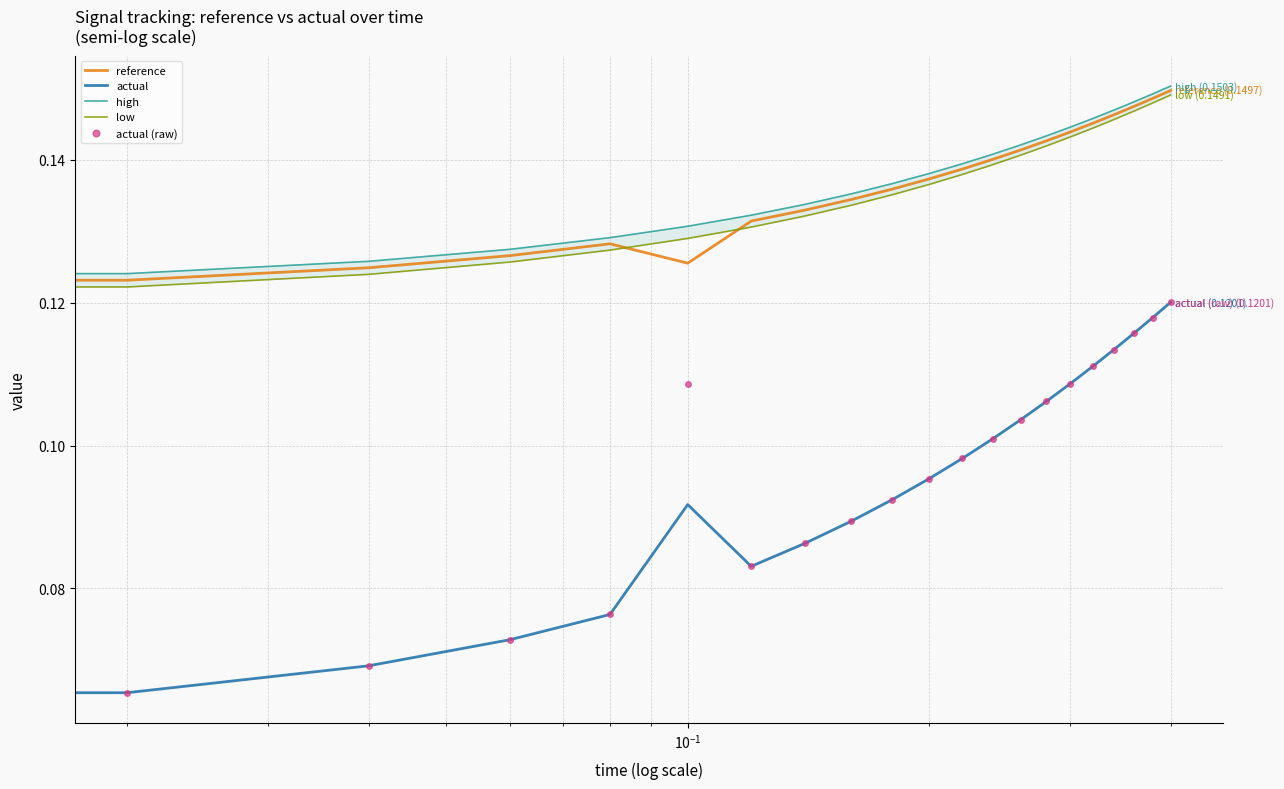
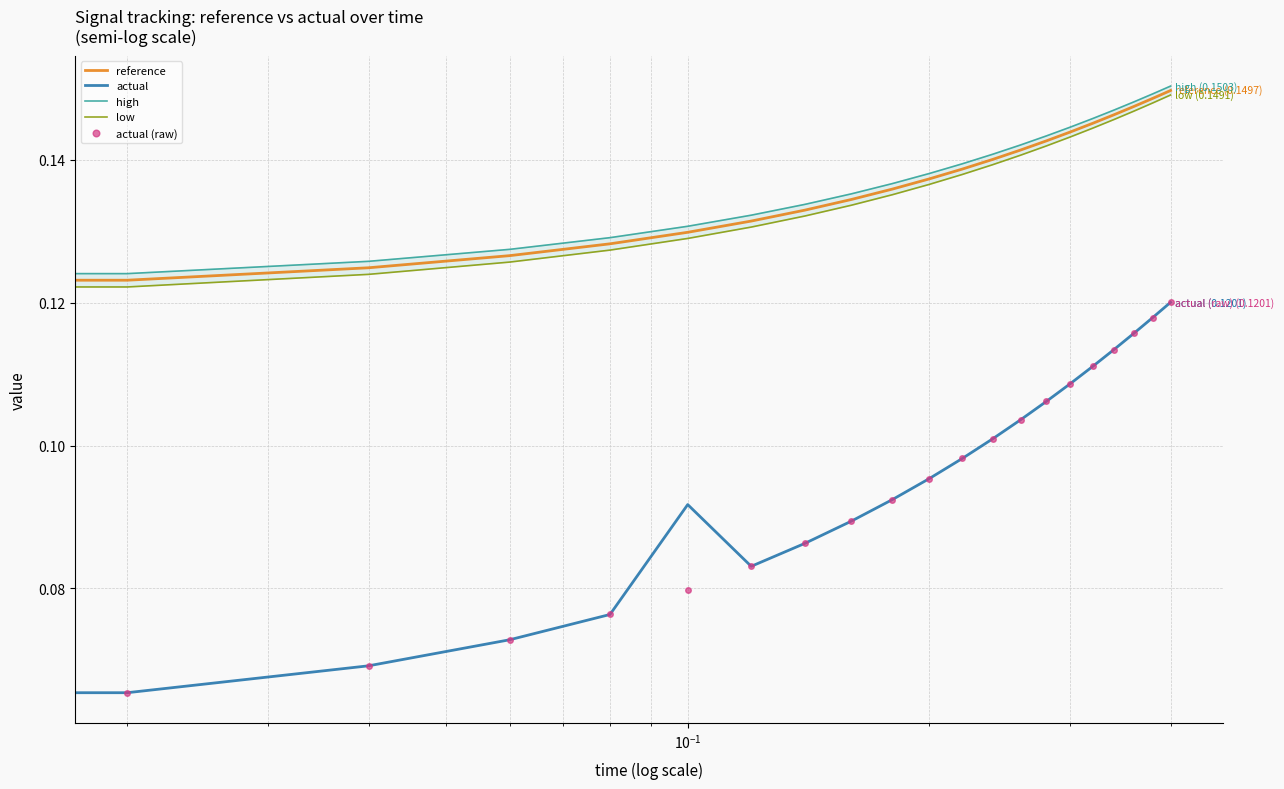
reference, 10^-1: 0.126 -> 0.130
actual (raw), 10^-1: 0.109 -> 0.080
